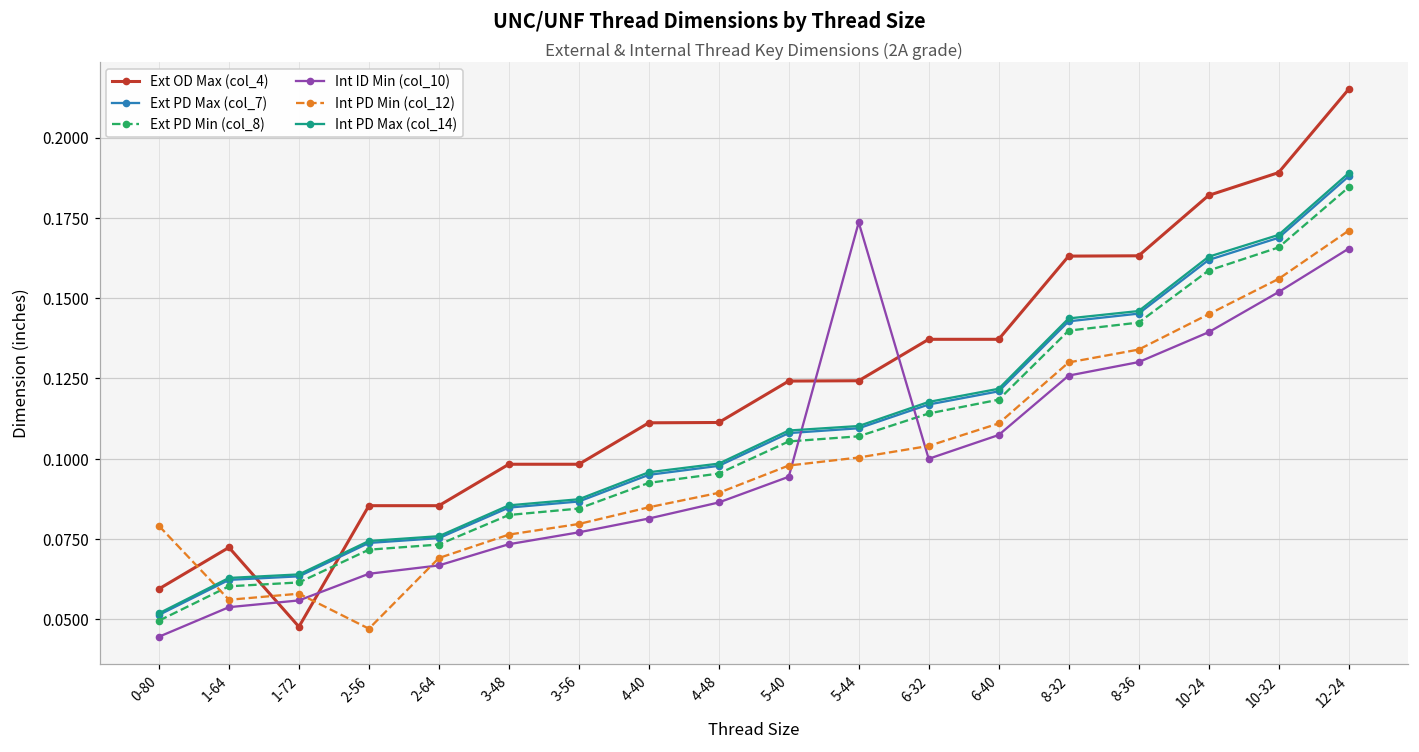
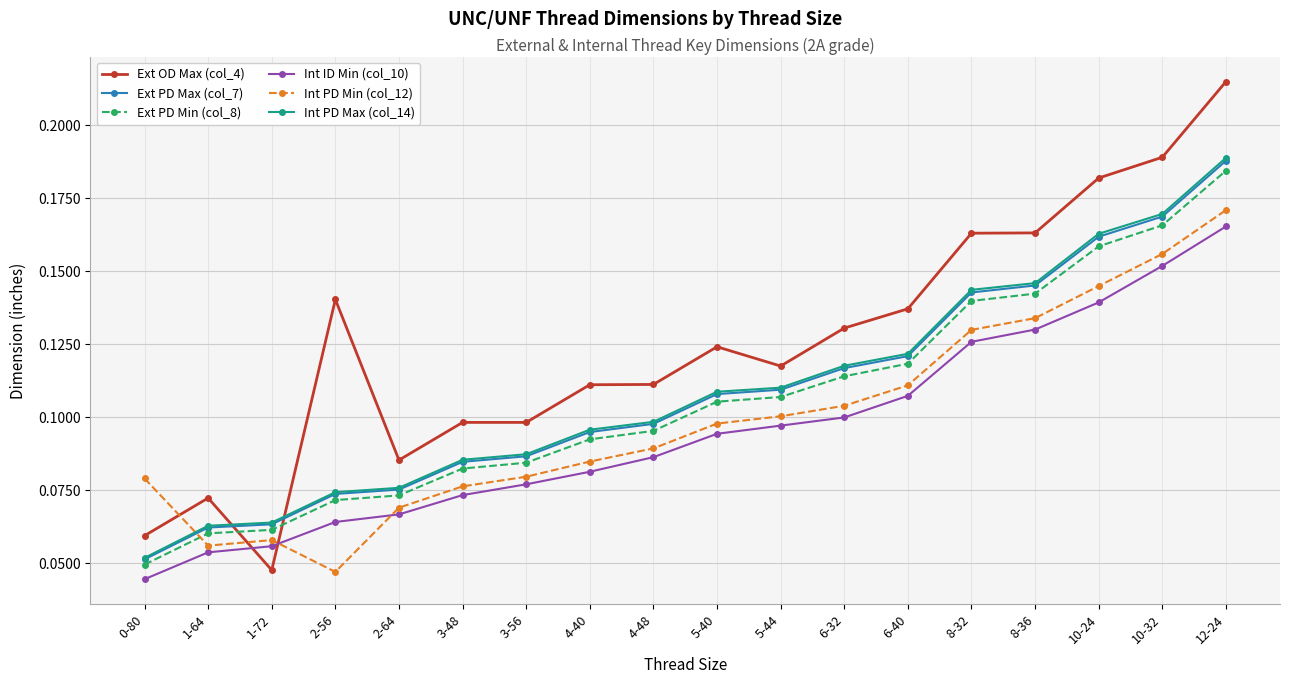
Ext OD Max (col_4), 2-56: 0.085 -> 0.140
Ext OD Max (col_4), 5-44: 0.124 -> 0.118
Int ID Min (col_10), 5-44: 0.174 -> 0.097
Ext OD Max (col_4), 6-32: 0.137 -> 0.131
